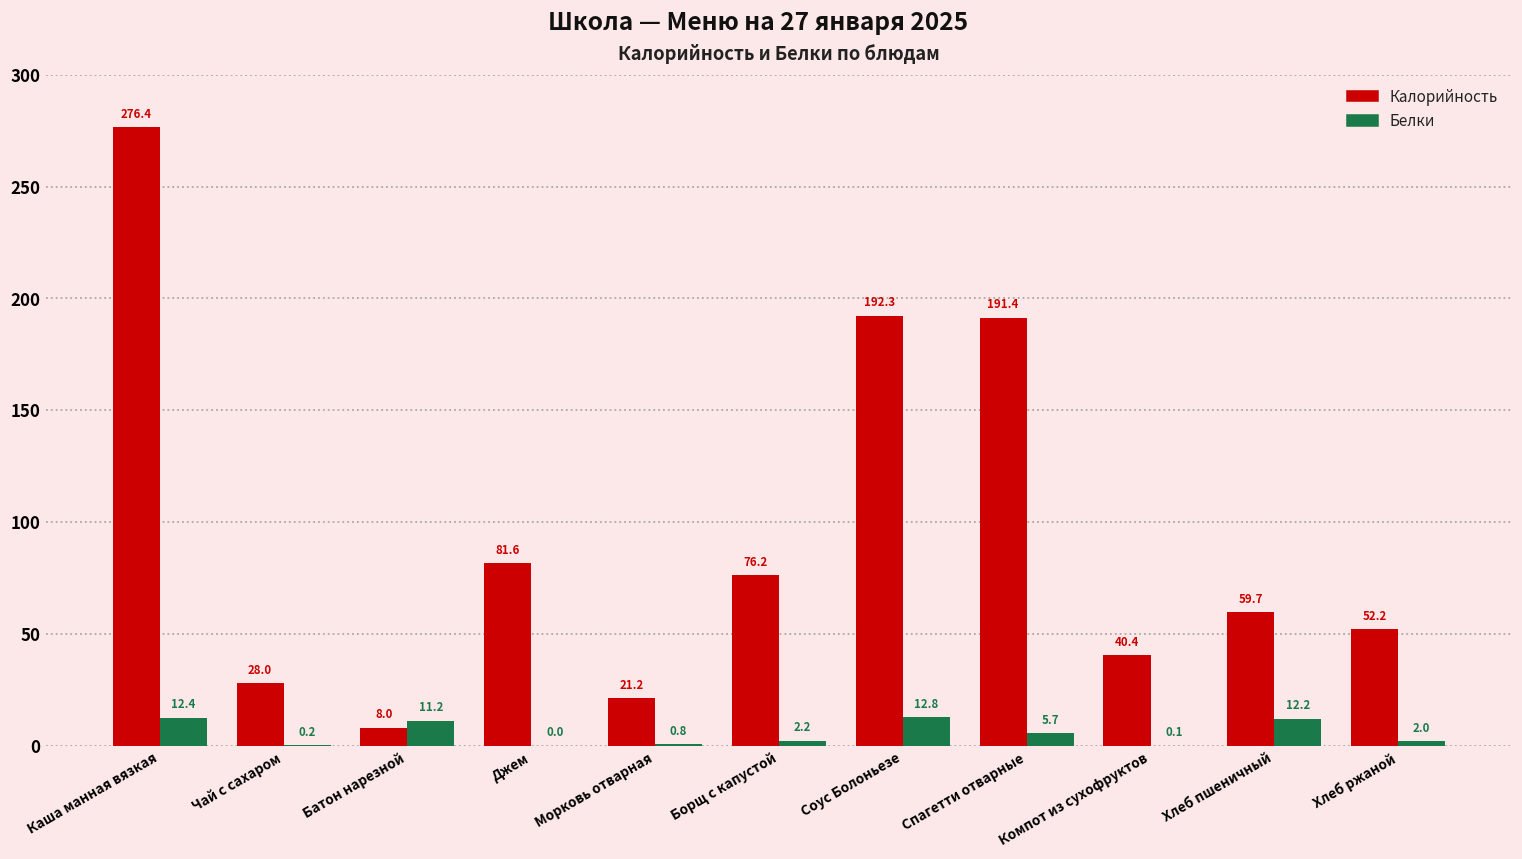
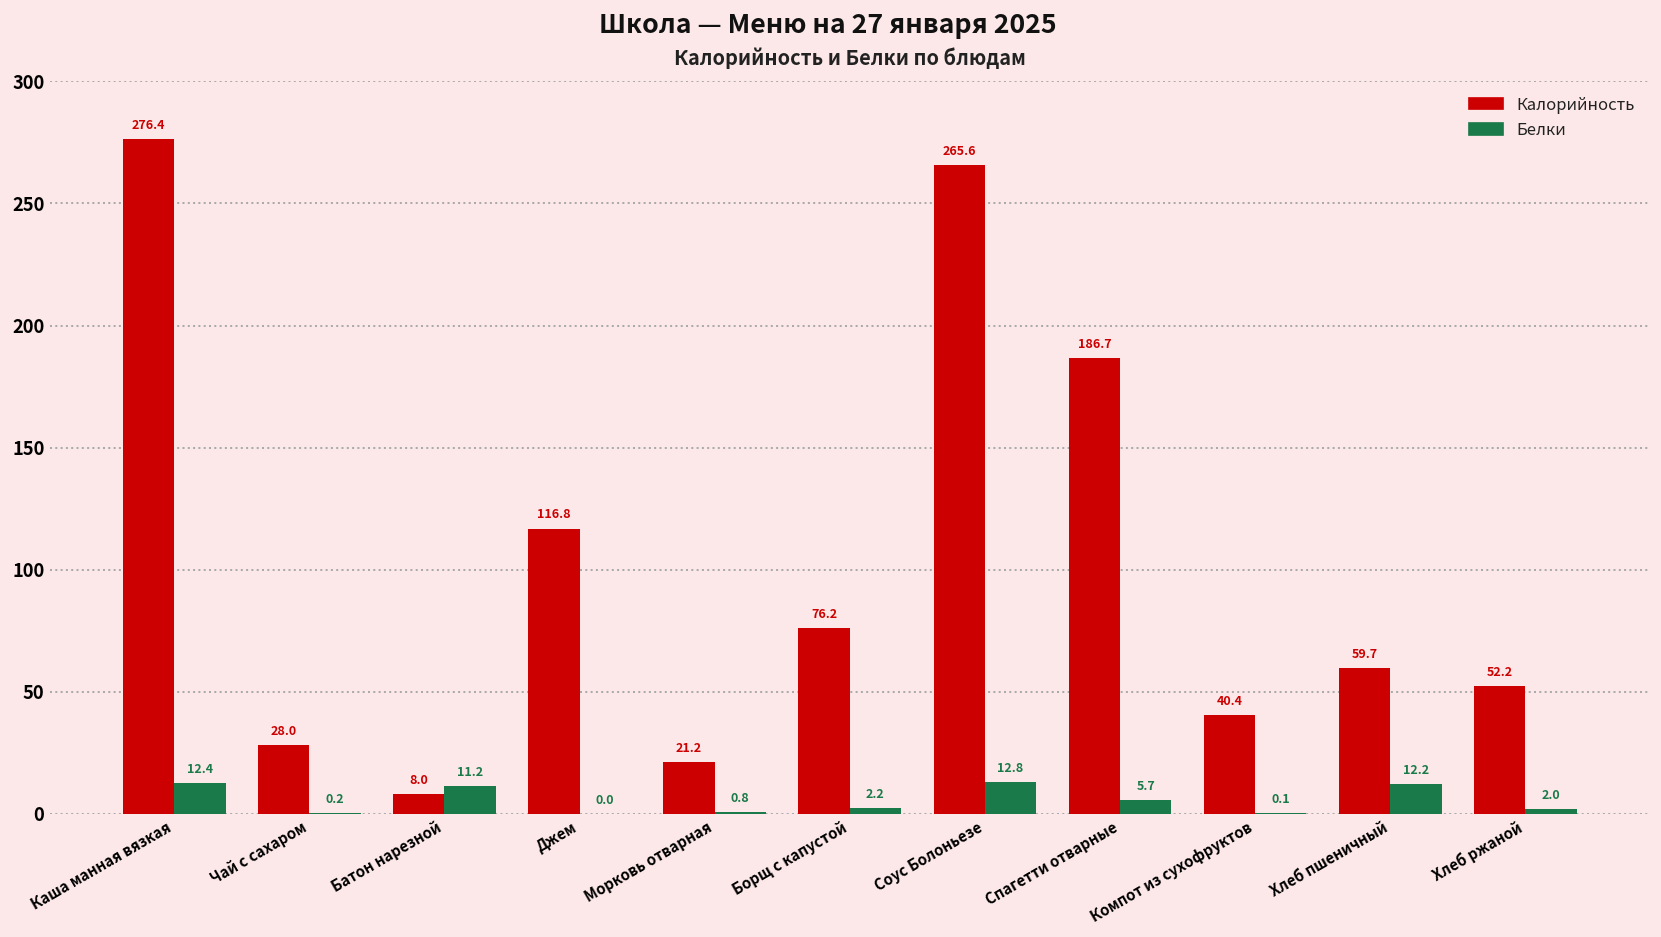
Калорийность, Джем: 81.6 -> 116.8
Калорийность, Соус Болоньезе: 192.3 -> 265.6
Калорийность, Спагетти отварные: 191.4 -> 186.7
